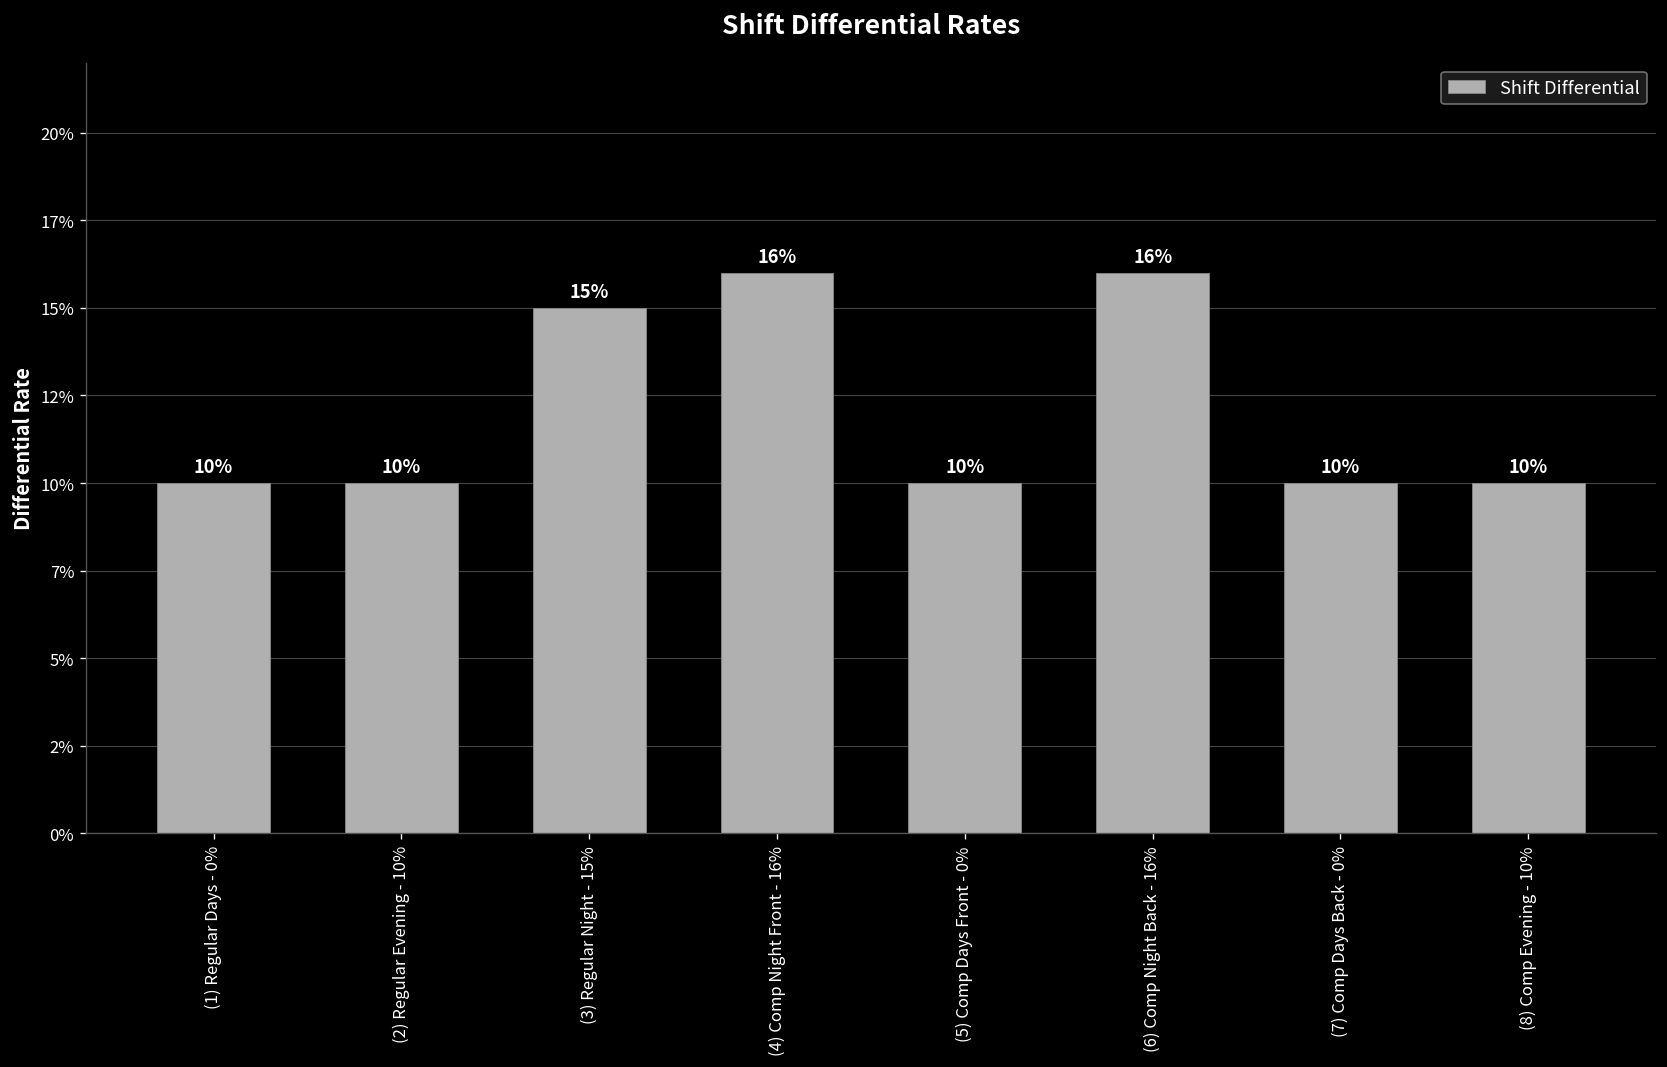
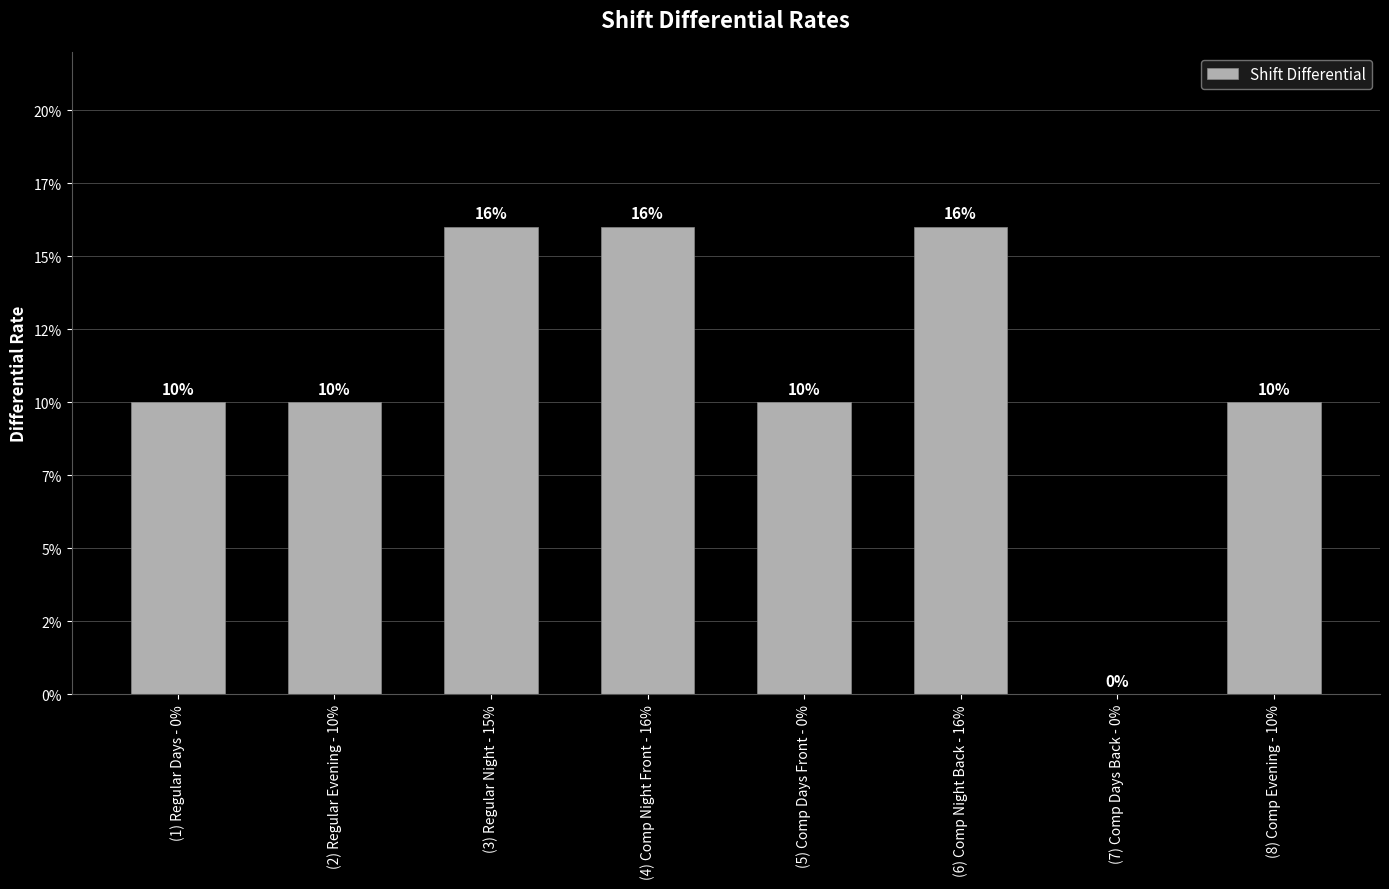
(3) Regular Night - 15%: 15% -> 16%
(7) Comp Days Back - 0%: 10% -> 0%
